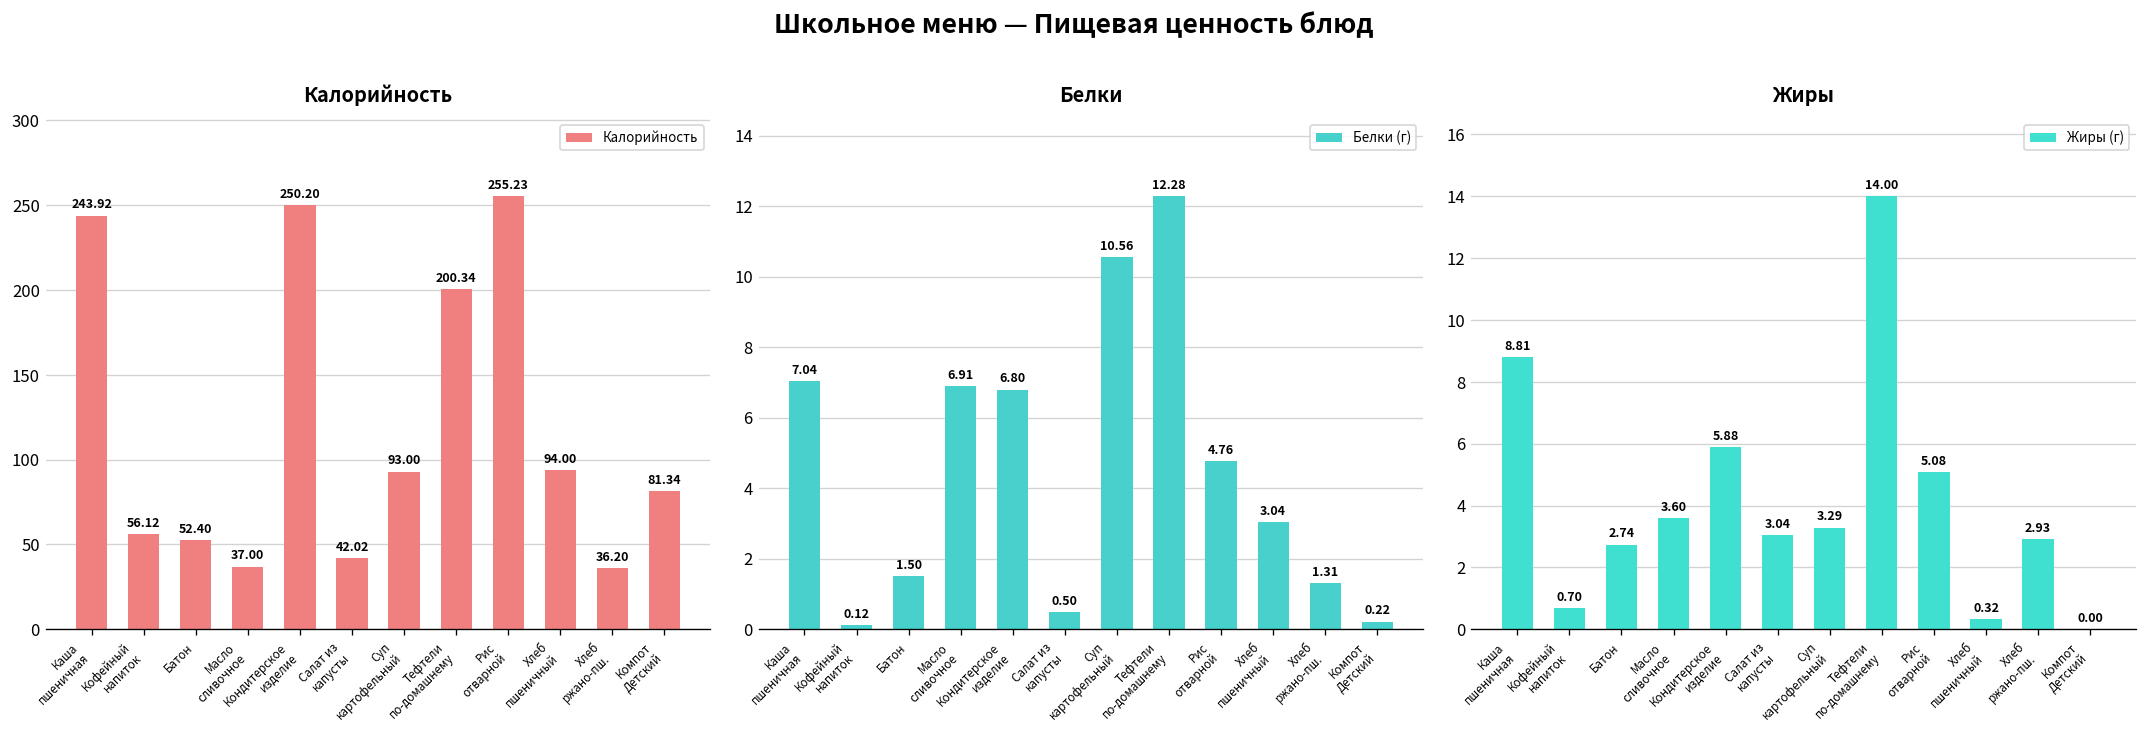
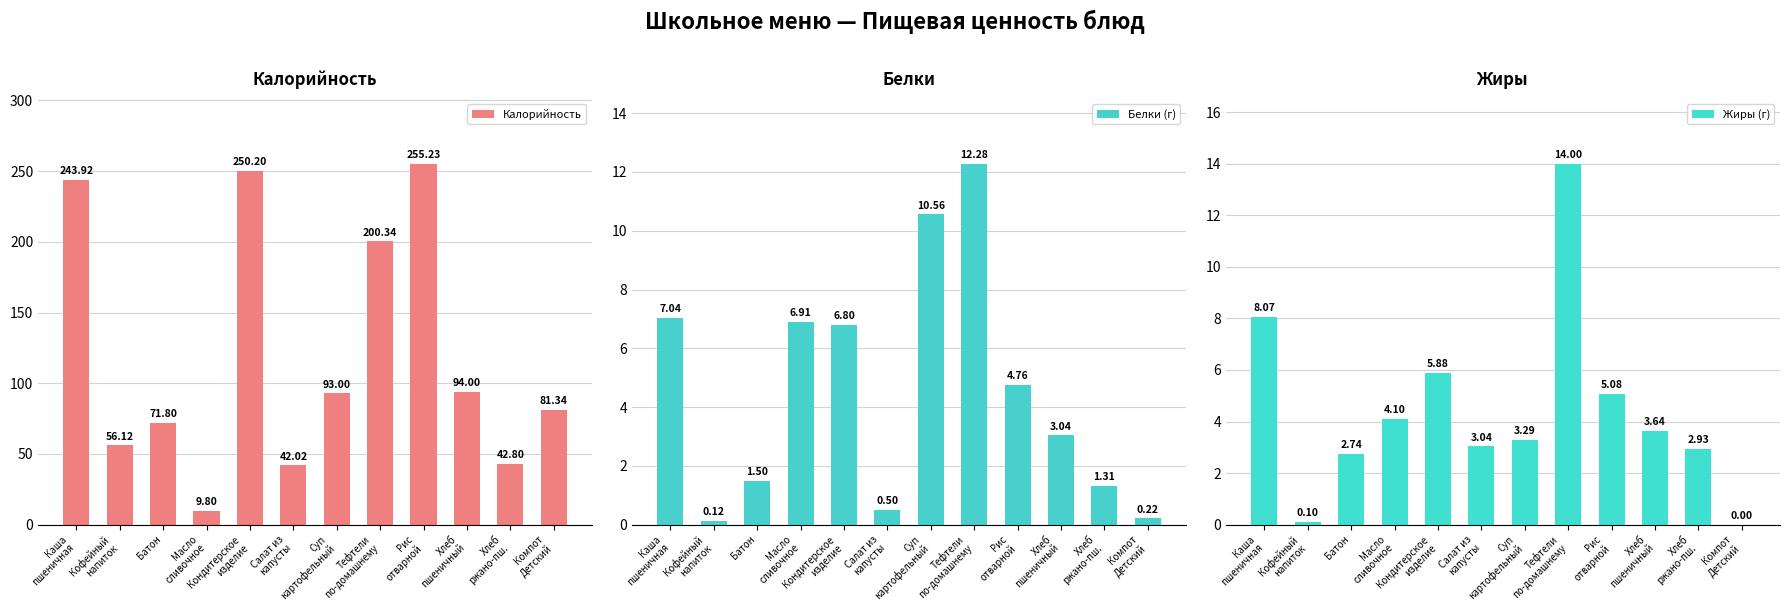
Калорийность, Батон: 52.40 -> 71.80
Калорийность, Масло сливочное: 37.00 -> 9.80
Калорийность, Хлеб ржано-пш.: 36.20 -> 42.80
Жиры, Каша пшеничная: 8.81 -> 8.07
Жиры, Кофейный напиток: 0.70 -> 0.10
Жиры, Масло сливочное: 3.60 -> 4.10
Жиры, Хлеб пшеничный: 0.32 -> 3.64
